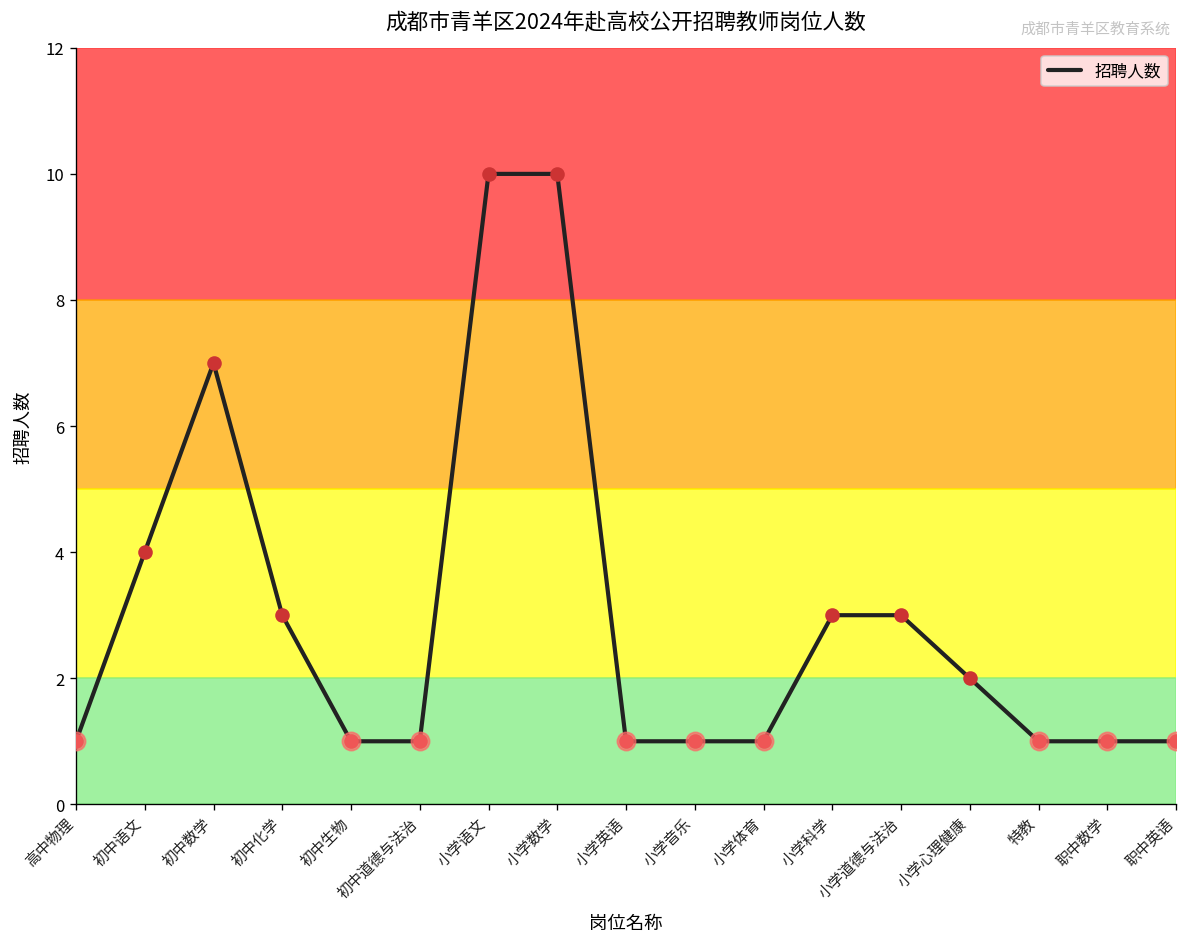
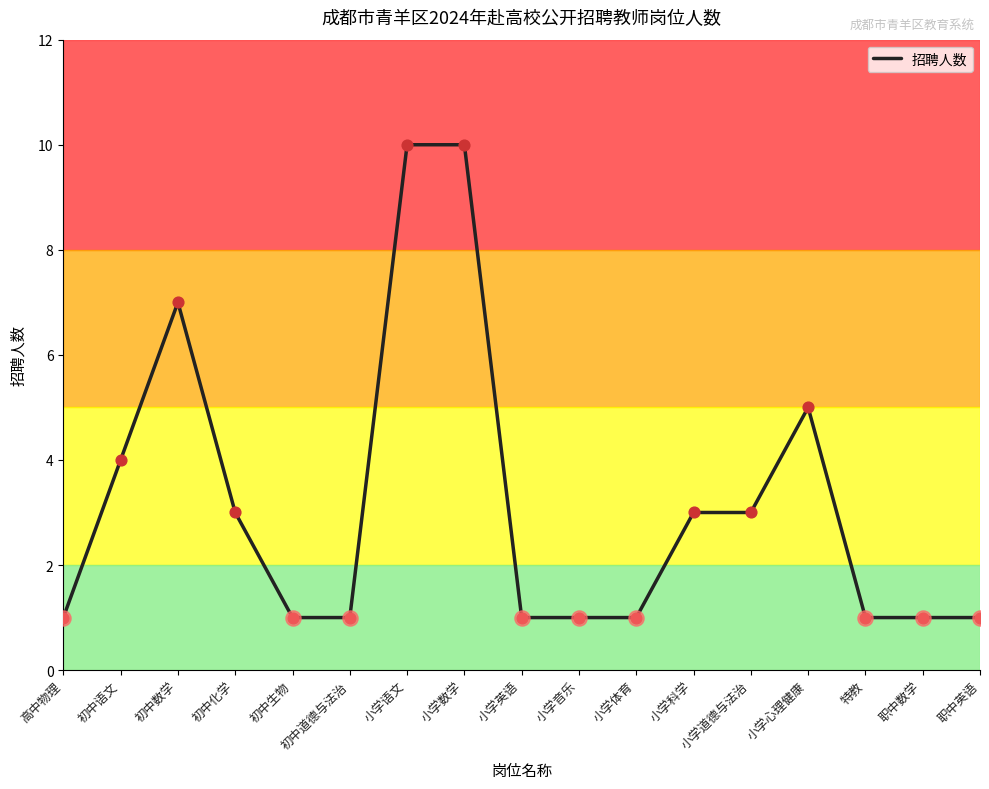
招聘人数, 小学心理健康: 2 -> 5
